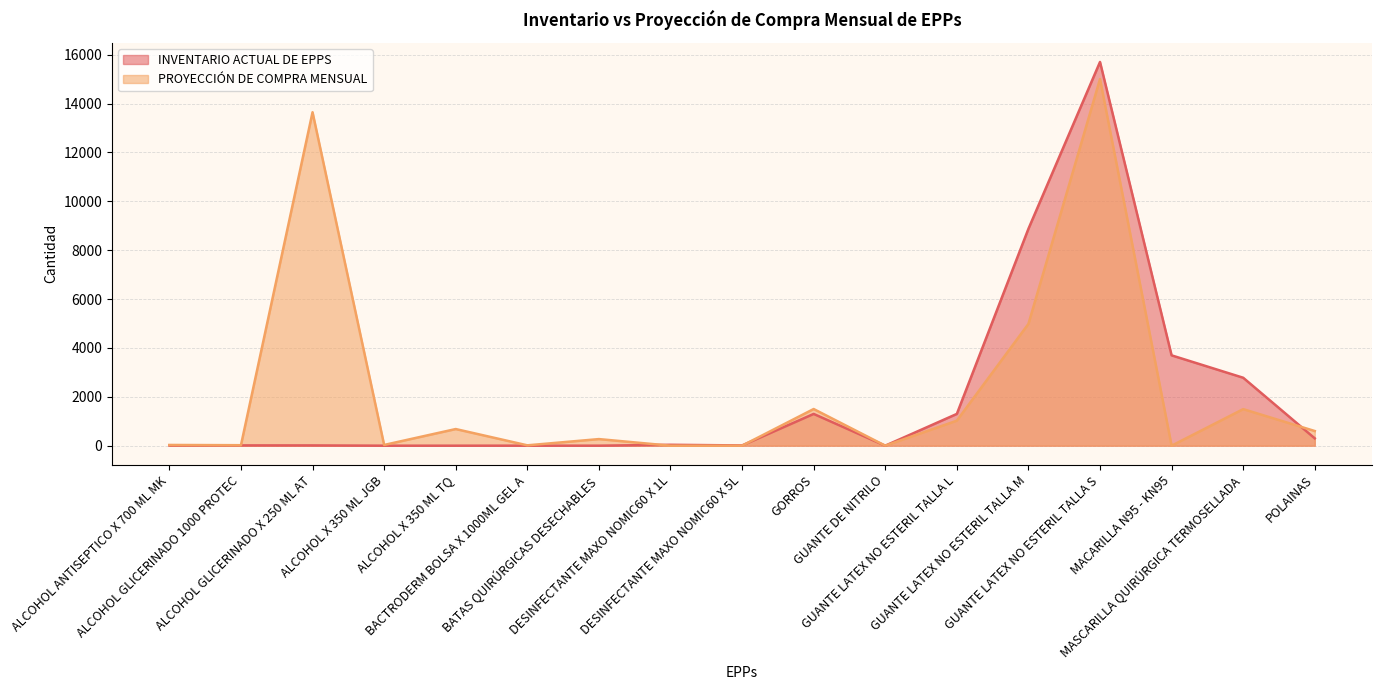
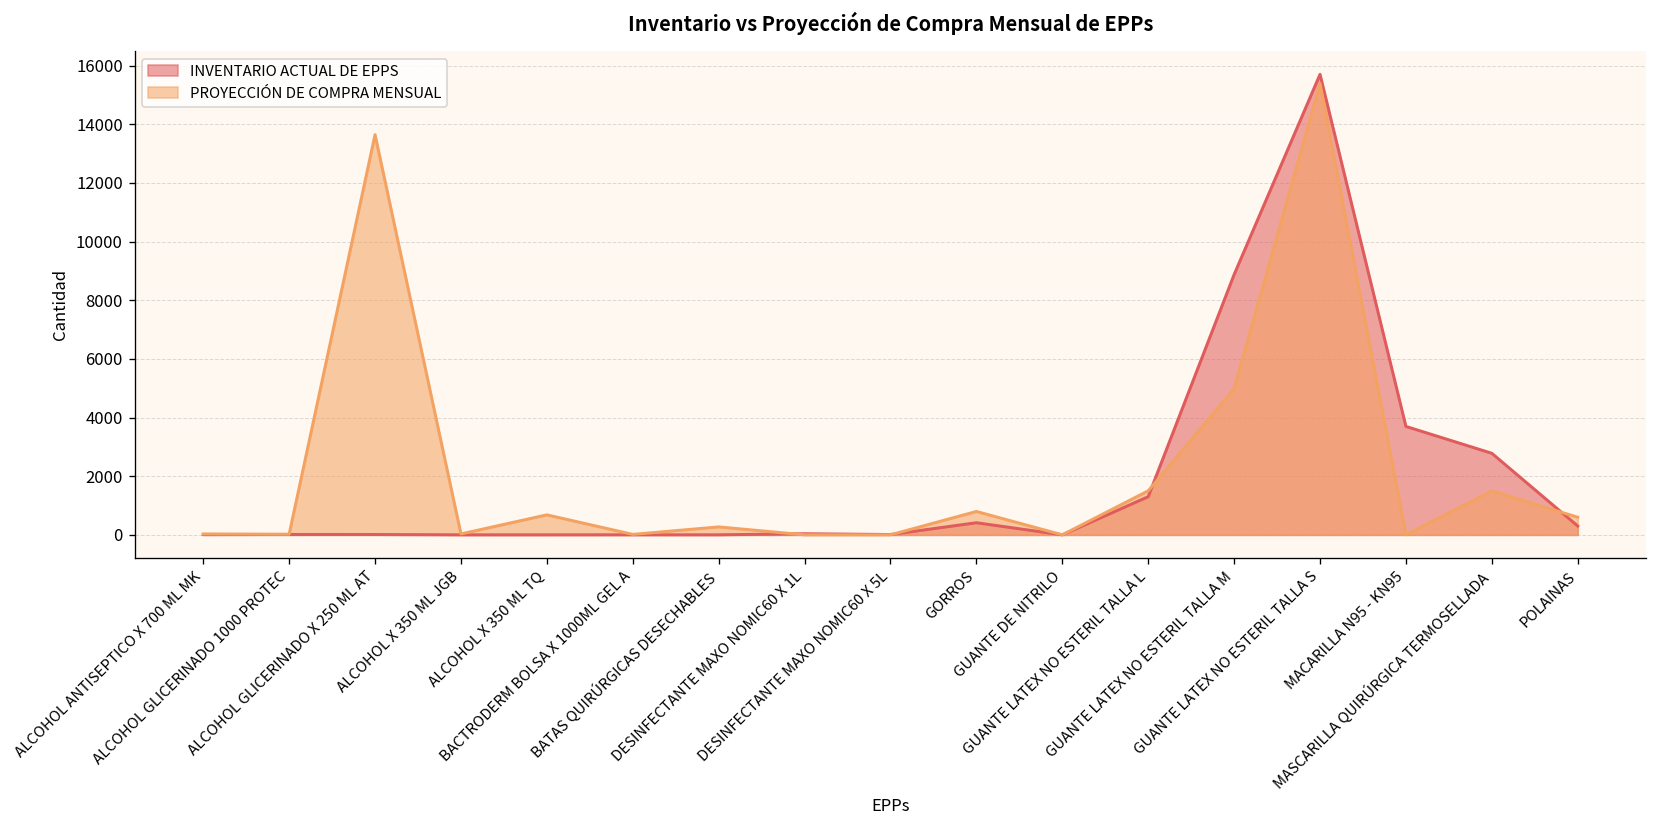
INVENTARIO ACTUAL DE EPPS, GORROS: 1300 -> 400
PROYECCIÓN DE COMPRA MENSUAL, GORROS: 1500 -> 800
PROYECCIÓN DE COMPRA MENSUAL, GUANTE LATEX NO ESTERIL TALLA L: 1000 -> 1500
PROYECCIÓN DE COMPRA MENSUAL, GUANTE LATEX NO ESTERIL TALLA S: 15000 -> 15400
